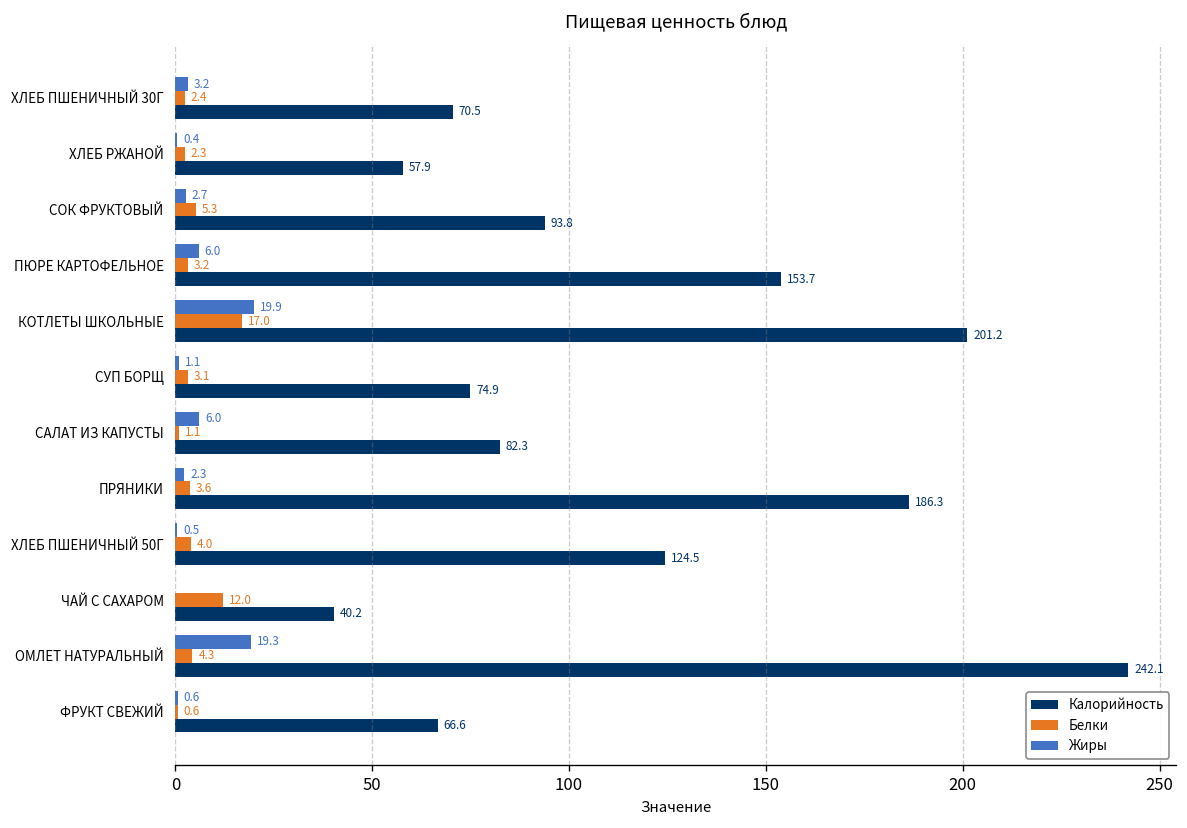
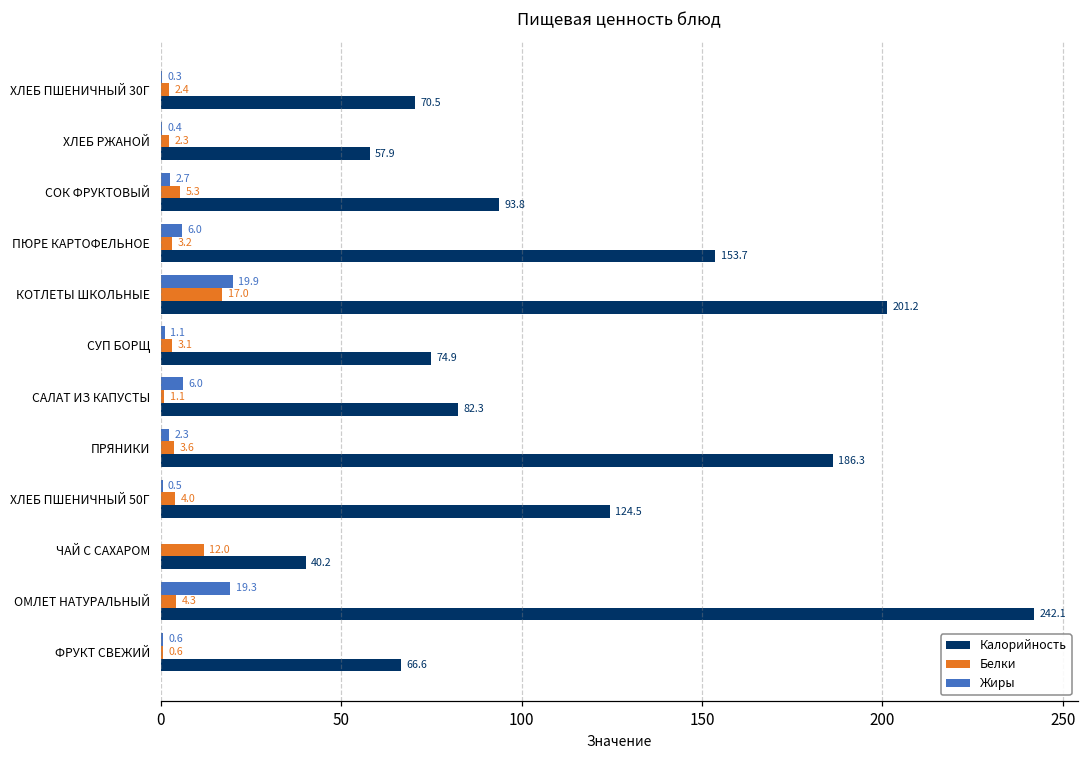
Жиры, ХЛЕБ ПШЕНИЧНЫЙ 30Г: 3.2 -> 0.3
